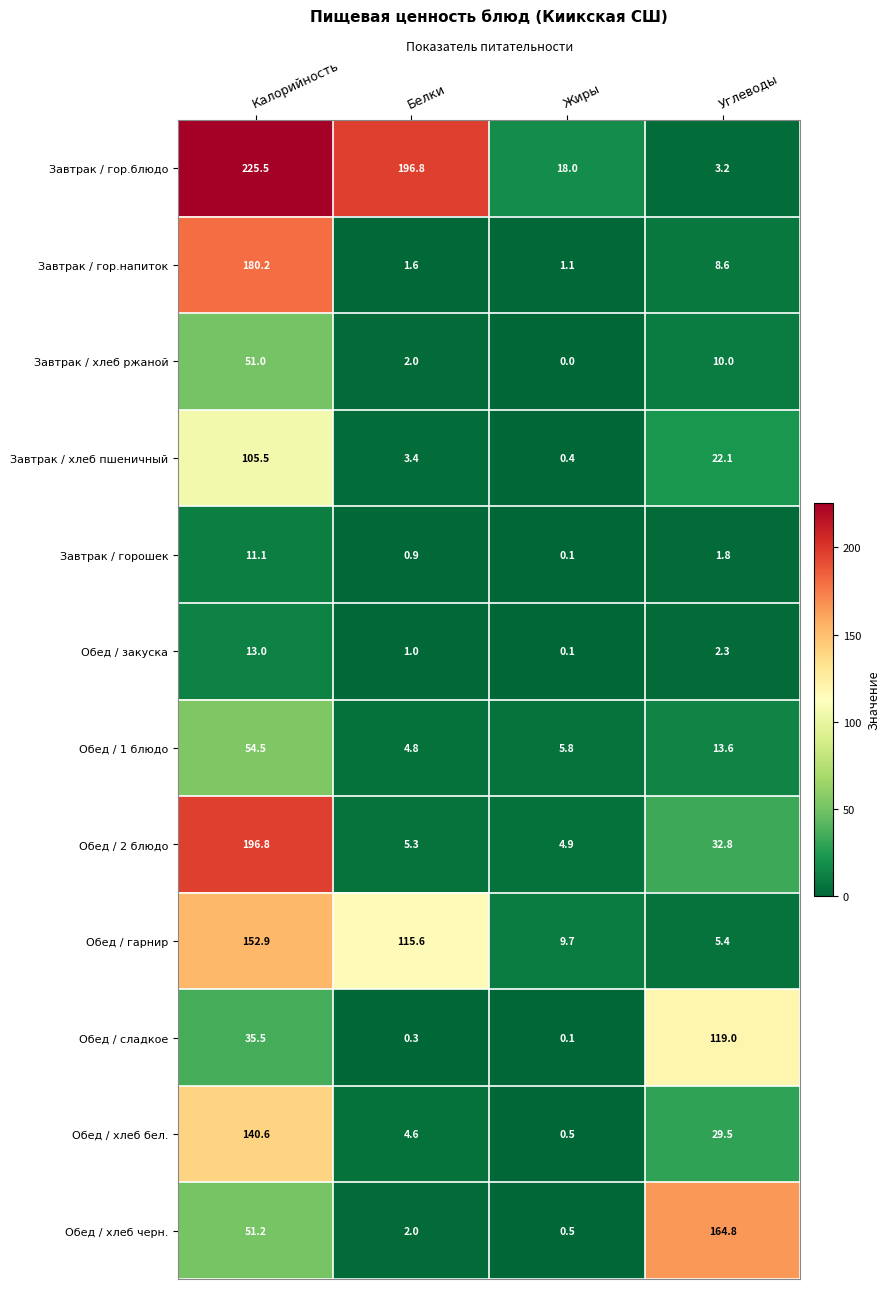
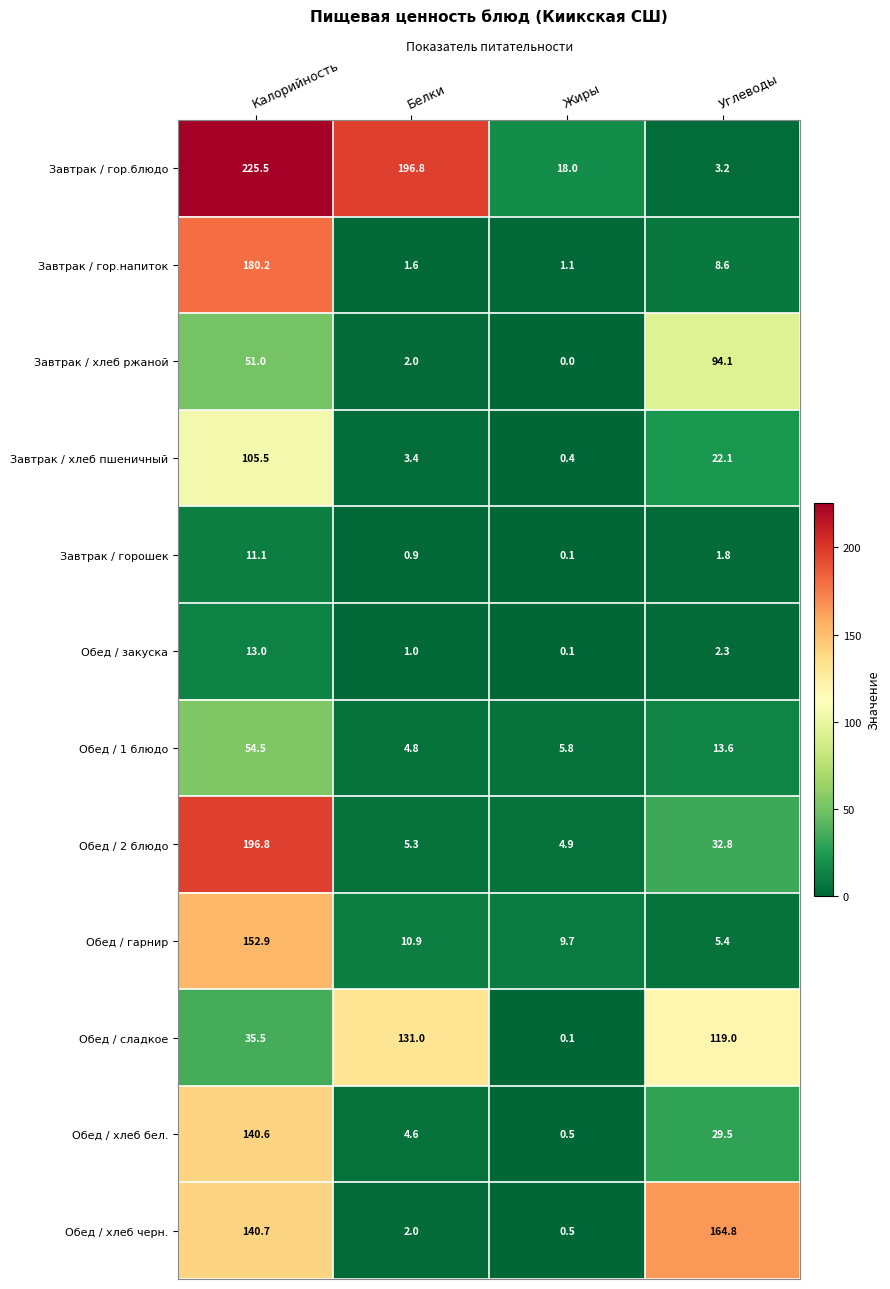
Завтрак / хлеб ржаной, Углеводы: 10.0 -> 94.1
Обед / гарнир, Белки: 115.6 -> 10.9
Обед / сладкое, Белки: 0.3 -> 131.0
Обед / хлеб черн., Калорийность: 51.2 -> 140.7
